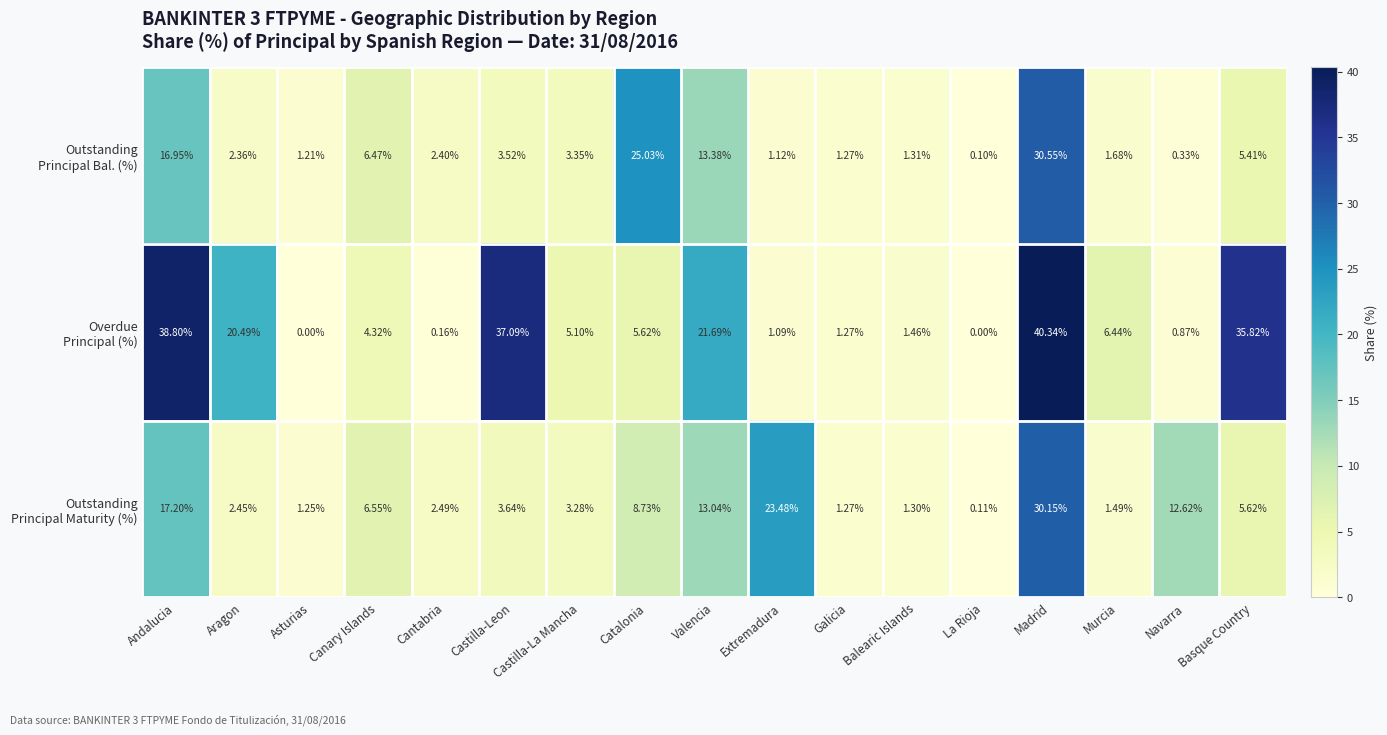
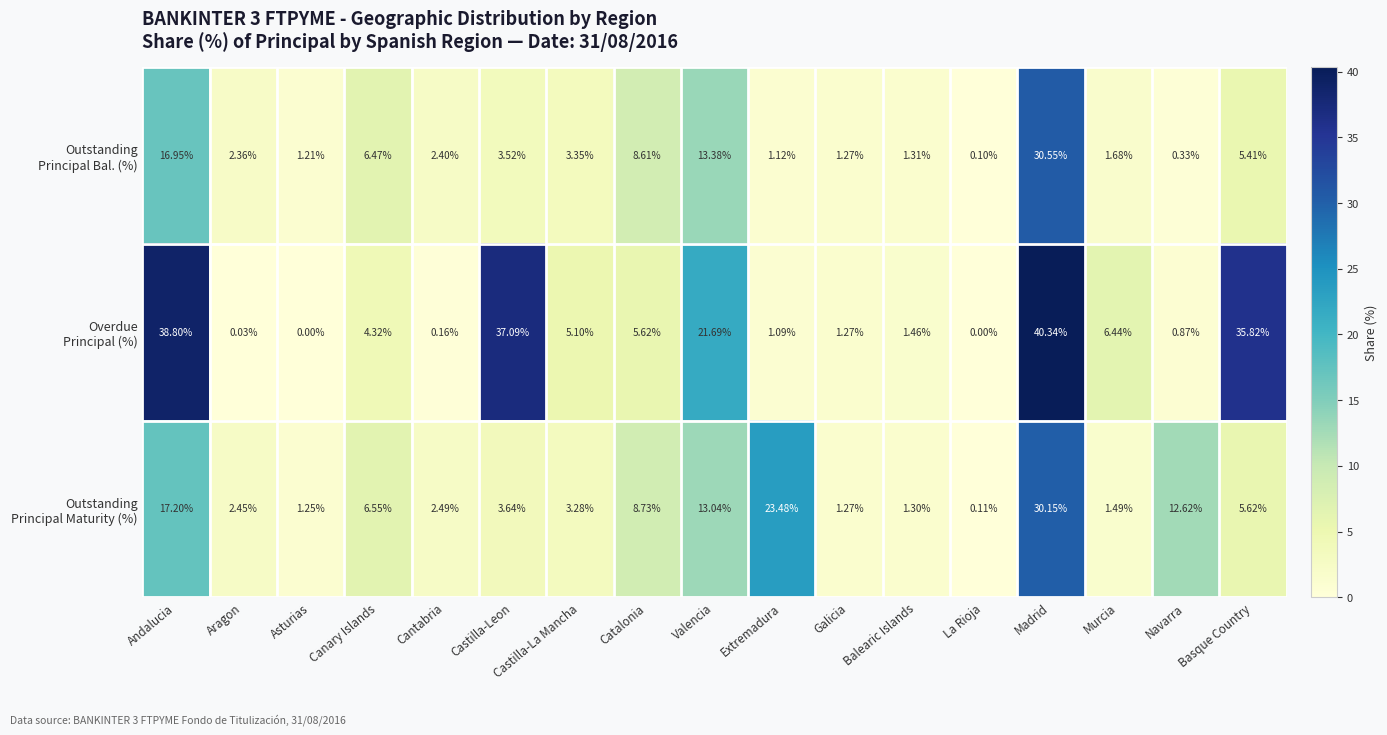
Outstanding Principal Bal. (%), Catalonia: 25.03% -> 8.61%
Overdue Principal (%), Aragon: 20.49% -> 0.03%
